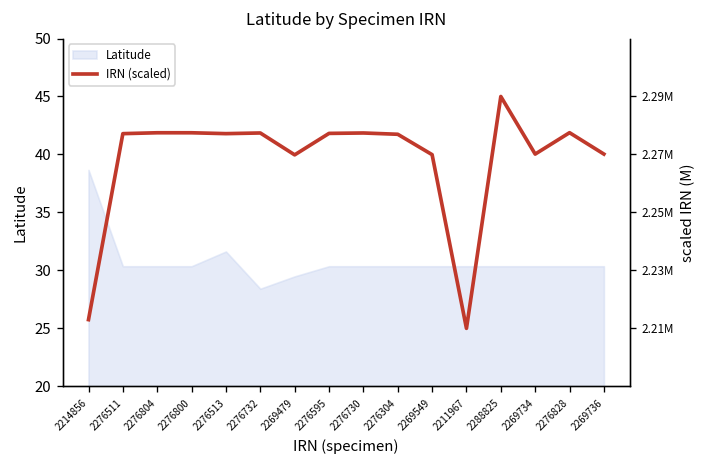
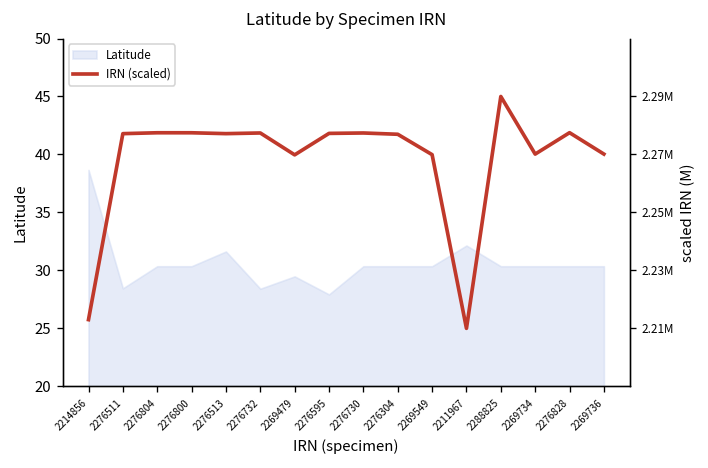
Latitude, 2276511: 30 -> 28
Latitude, 2276595: 30 -> 28
Latitude, 2211967: 30 -> 32
